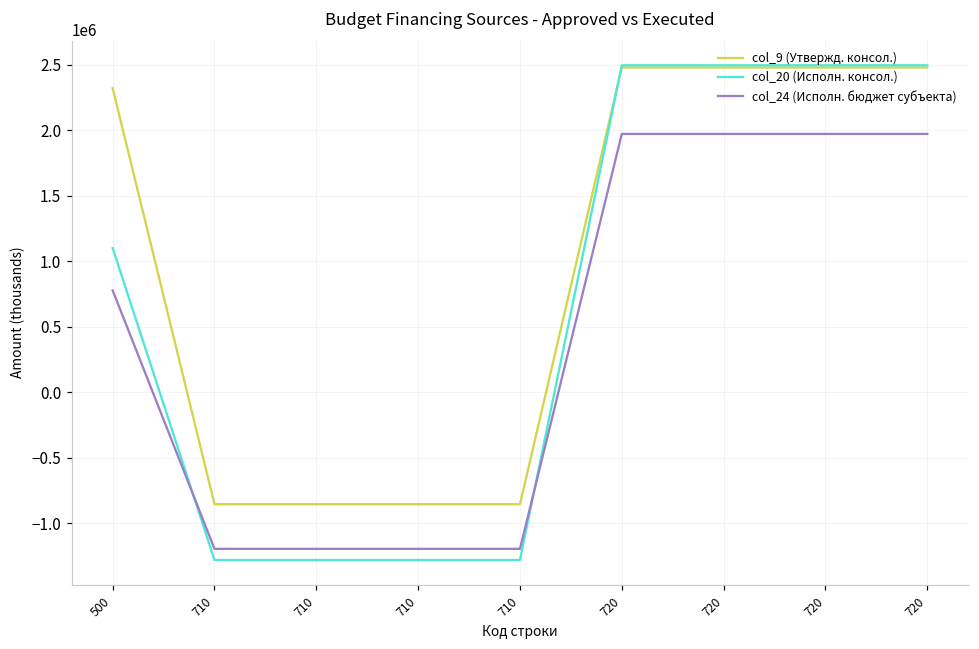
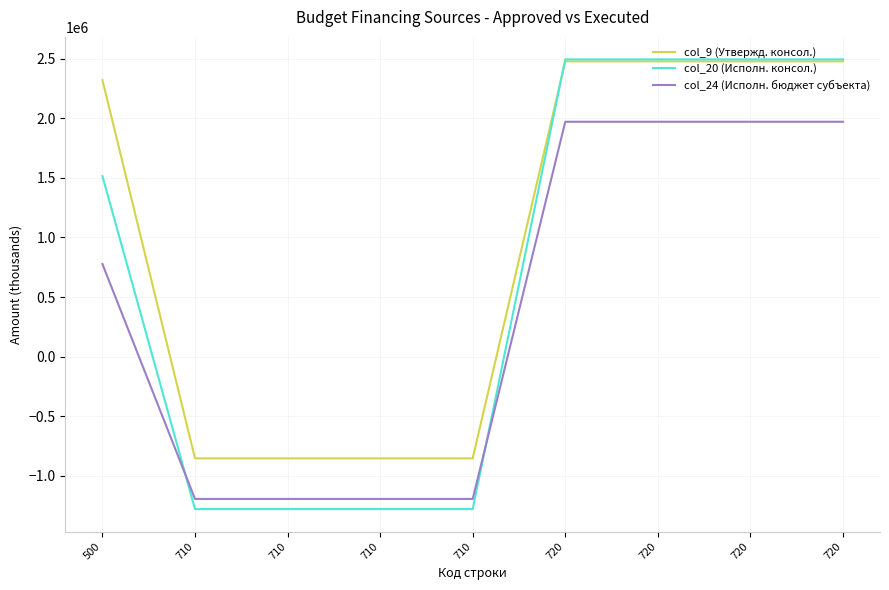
col_20 (Исполн. консол.), 500: 1100000 -> 1510000
